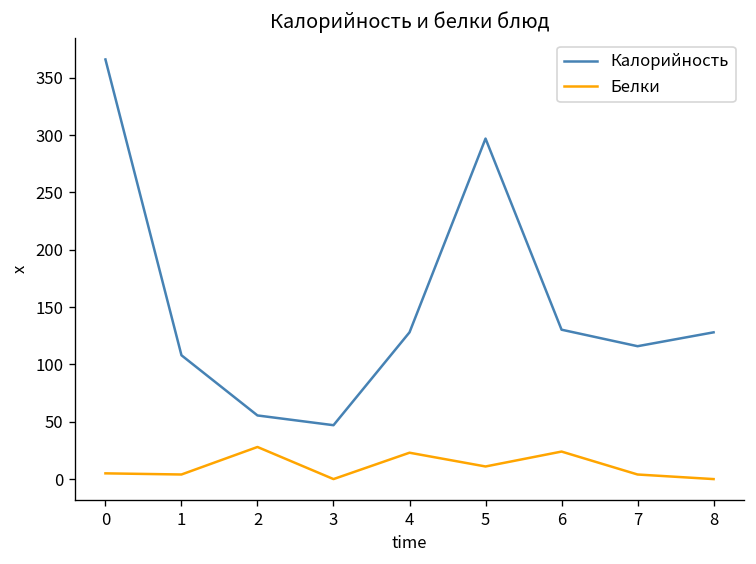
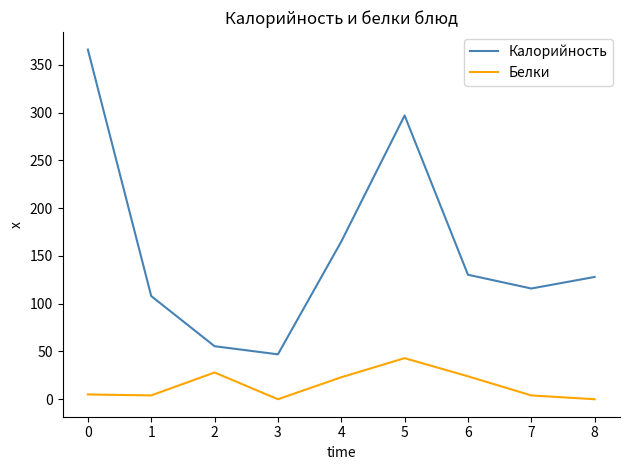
Калорийность, 4: 130 -> 170
Белки, 5: 10 -> 40
